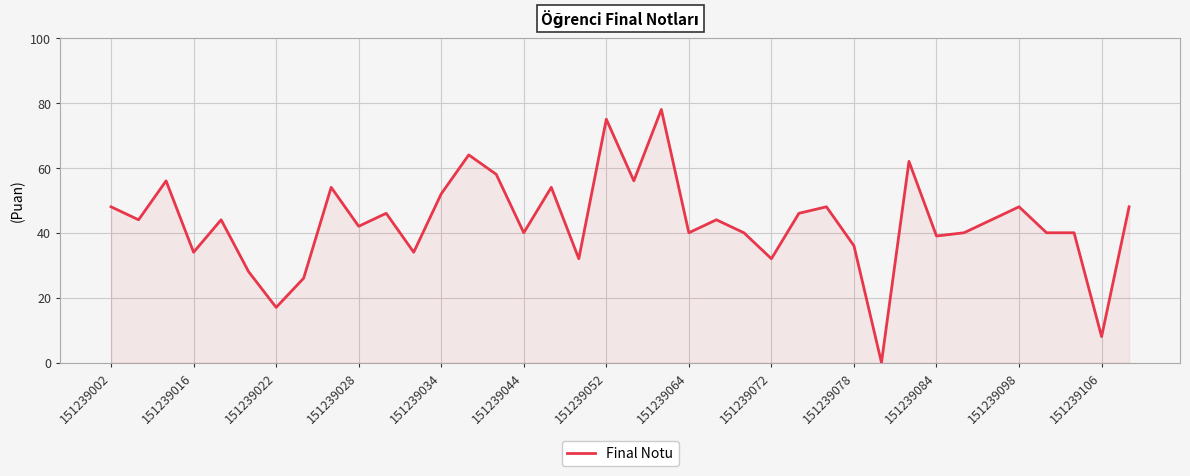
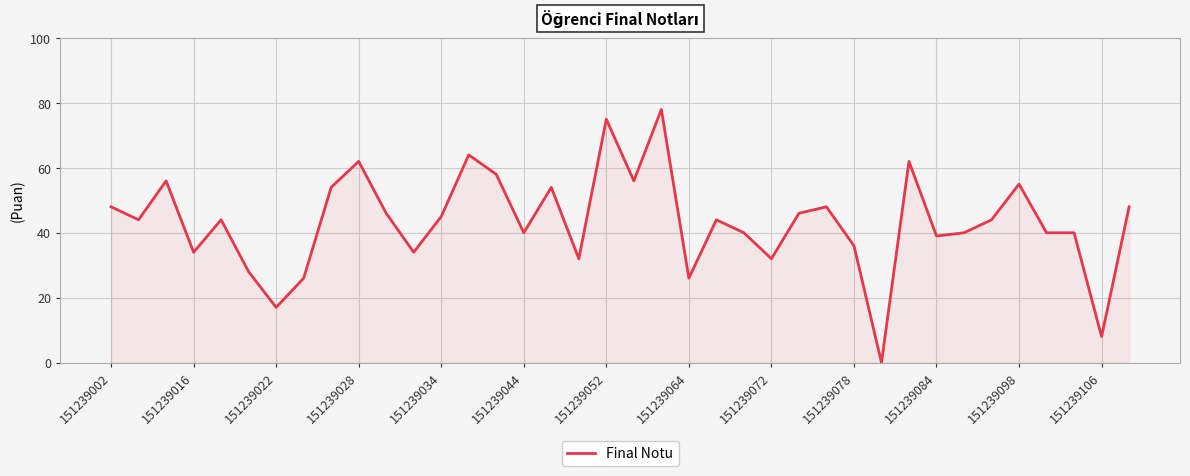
151239028: 42 -> 62
151239034: 52 -> 45
151239064: 40 -> 26
151239098: 48 -> 55
